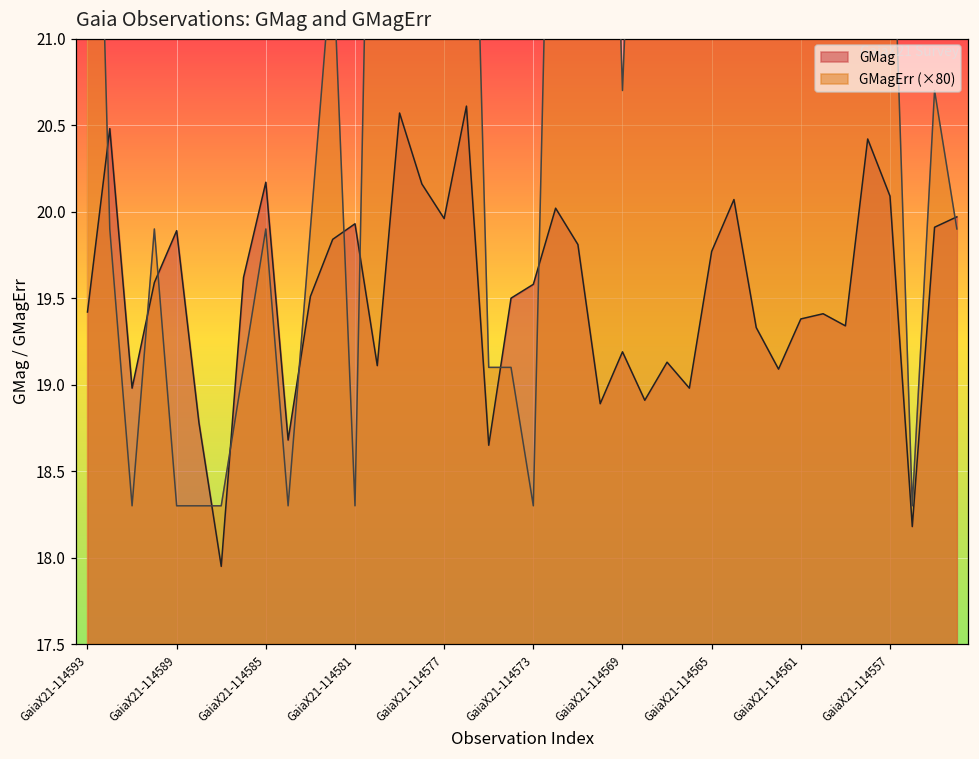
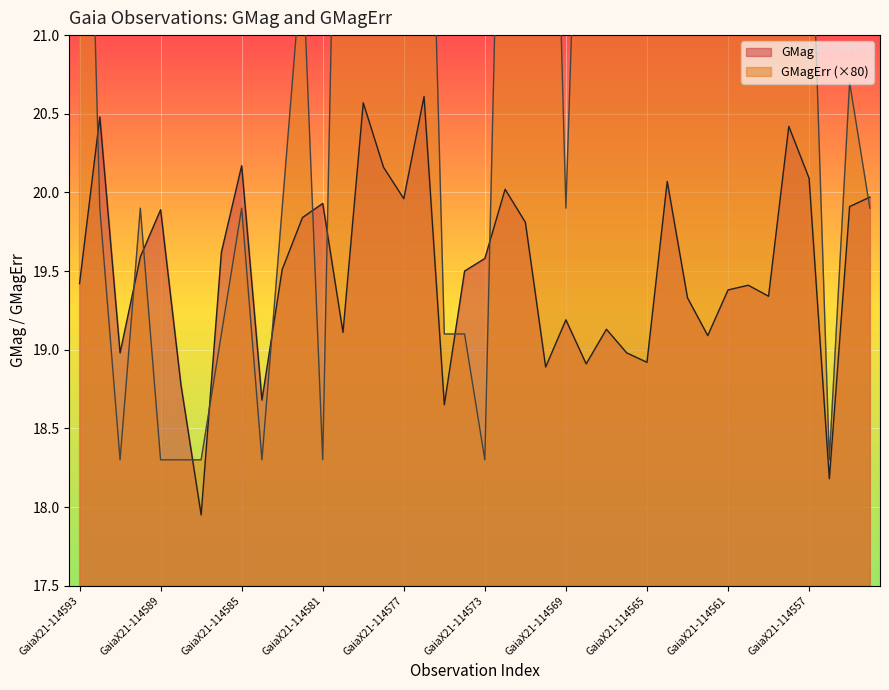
GMagErr (×80), GaiaX21-114569: 20.70 -> 19.90
GMag, GaiaX21-114565: 19.77 -> 18.92
